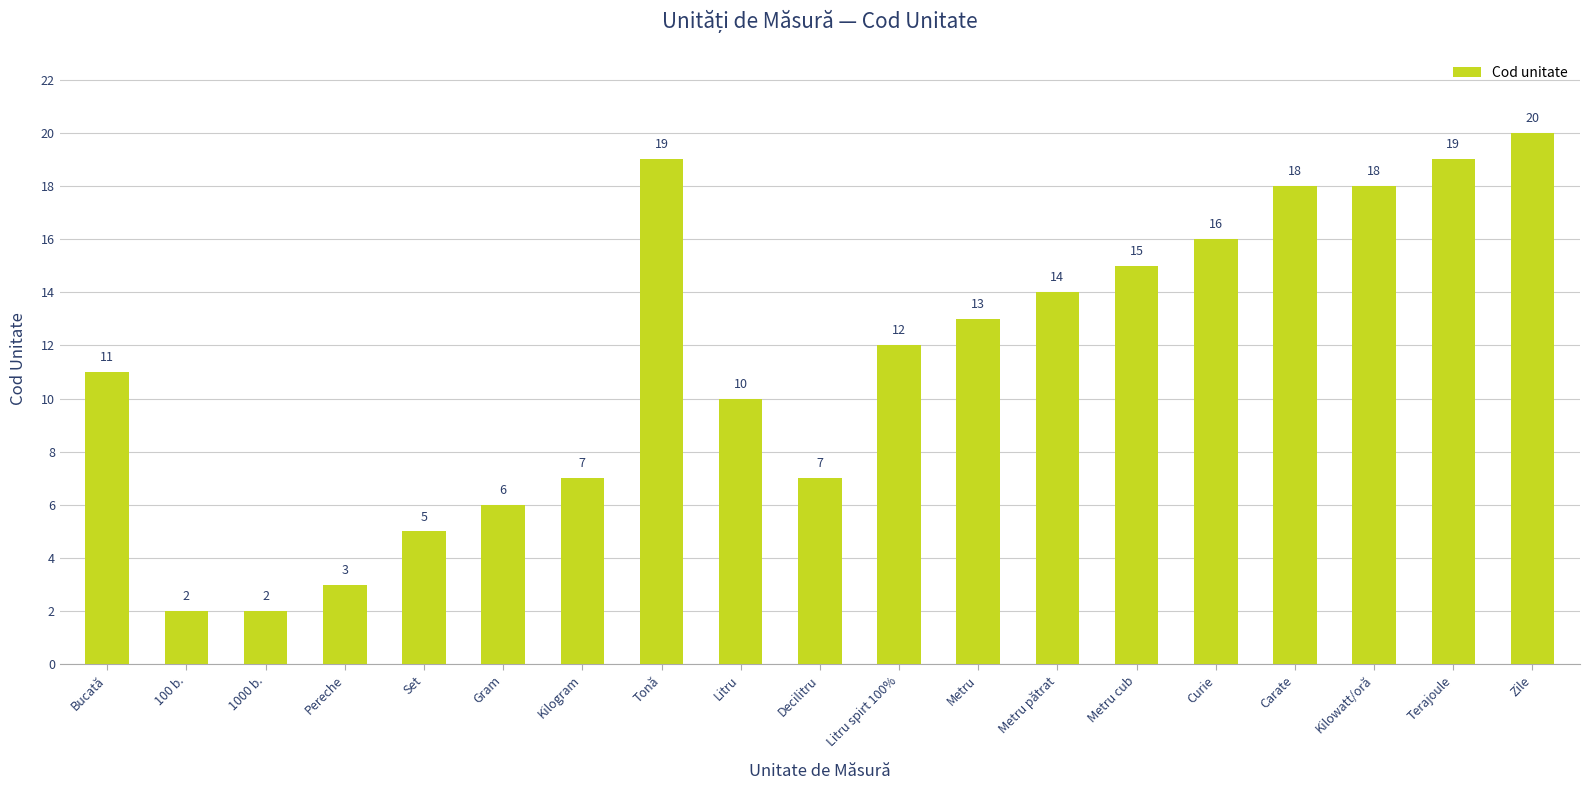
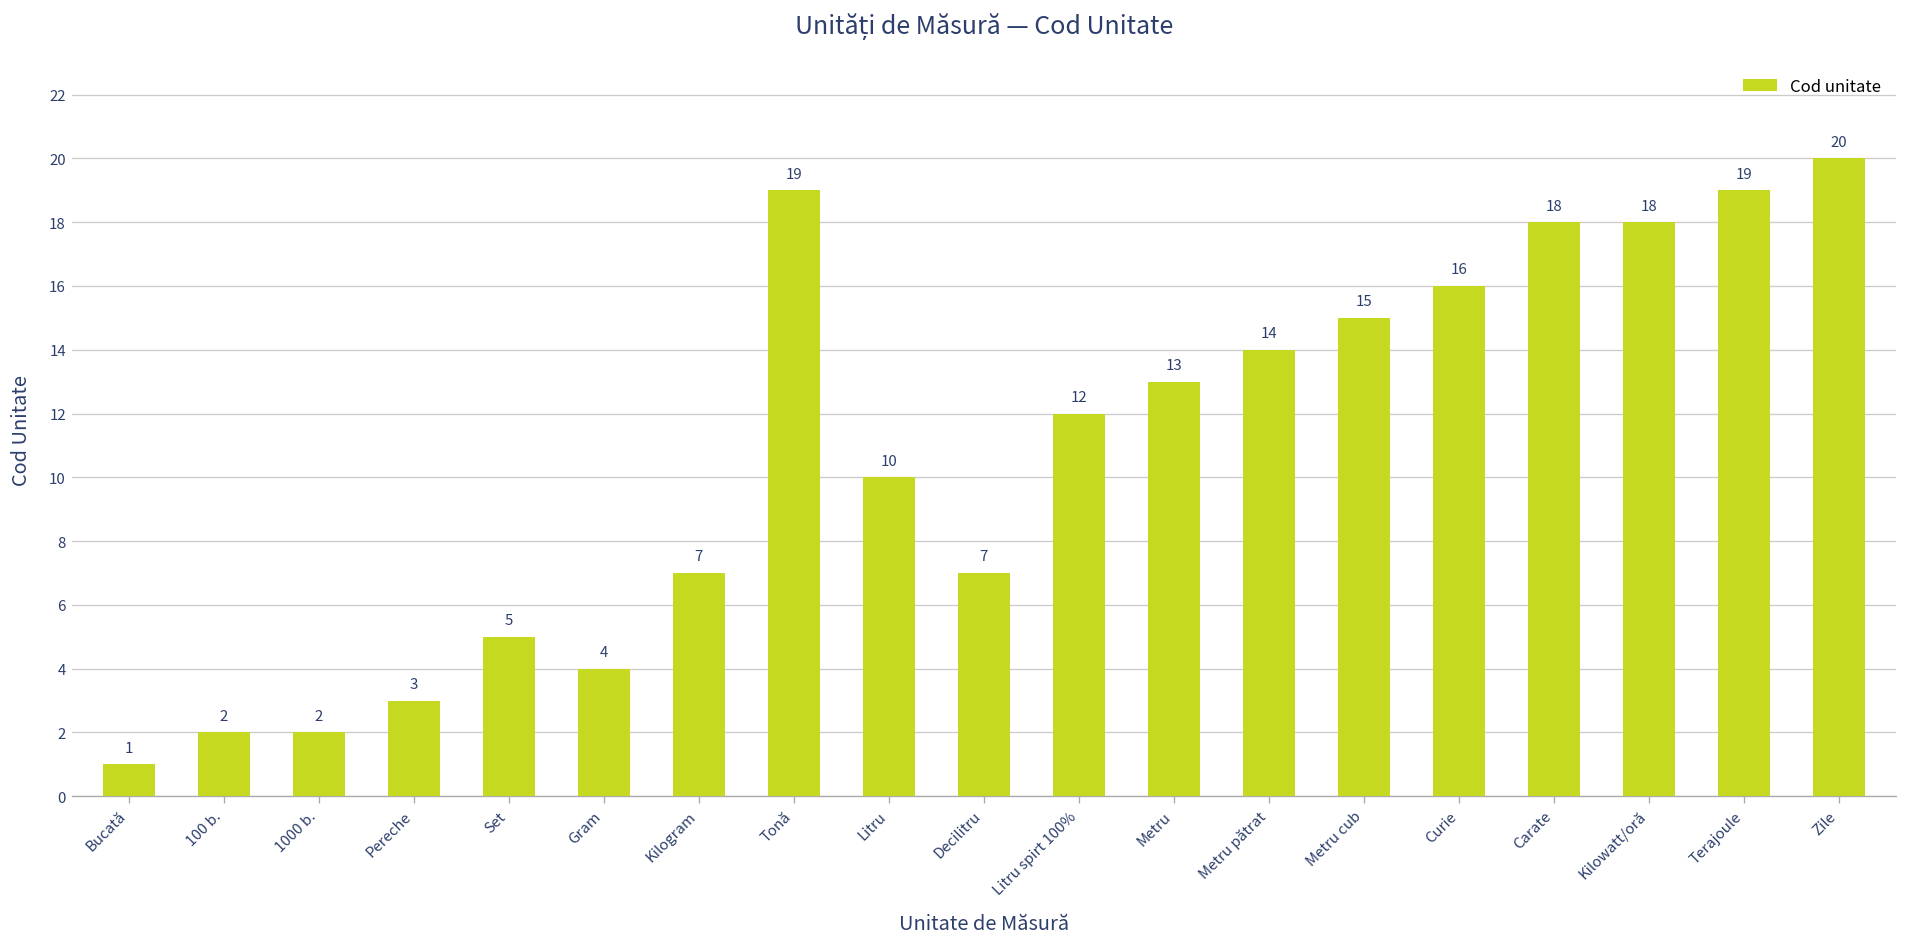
Bucată: 11 -> 1
Gram: 6 -> 4
